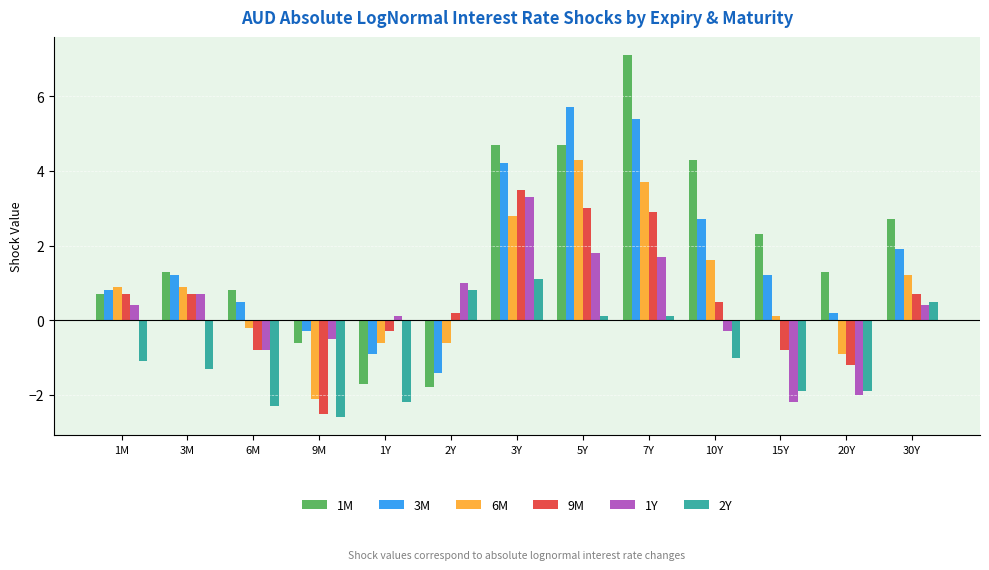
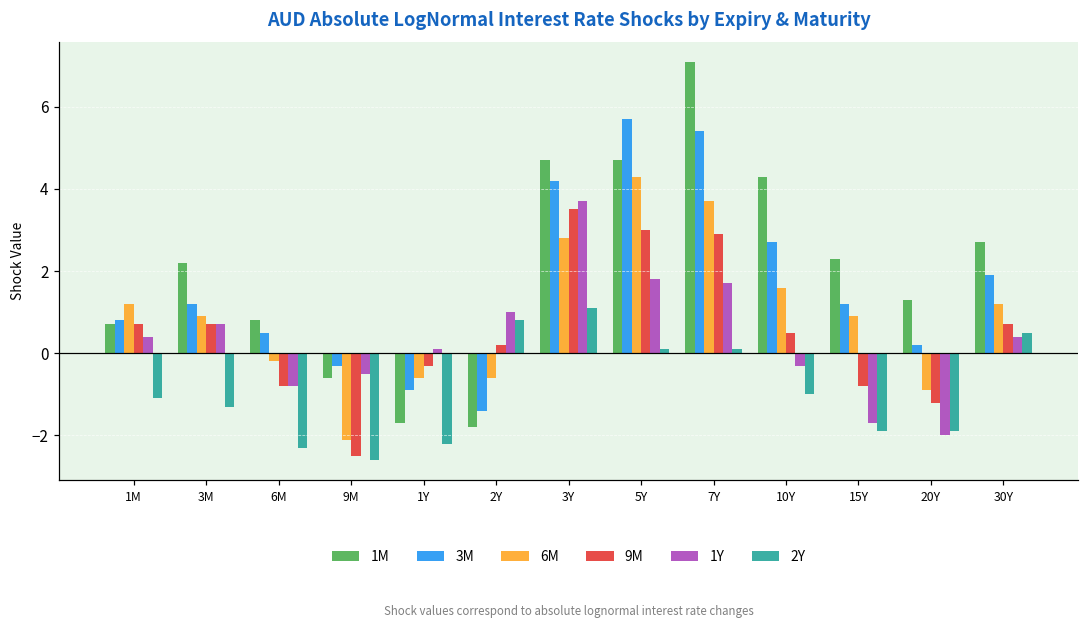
6M, 1M: 0.9 -> 1.2
1M, 3M: 1.3 -> 2.2
1Y, 3Y: 3.3 -> 3.7
6M, 15Y: 0.1 -> 0.9
1Y, 15Y: -2.2 -> -1.7
